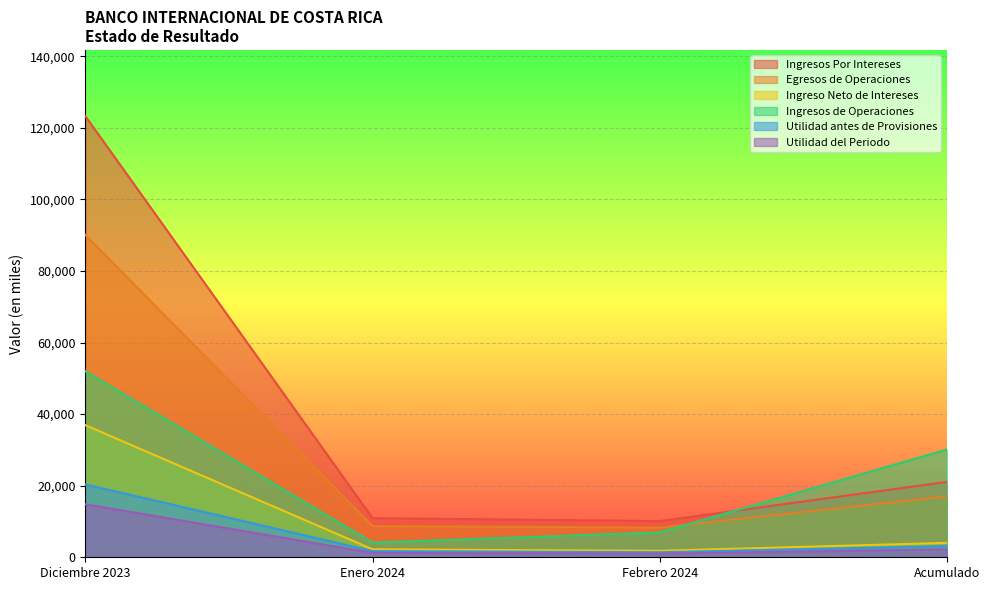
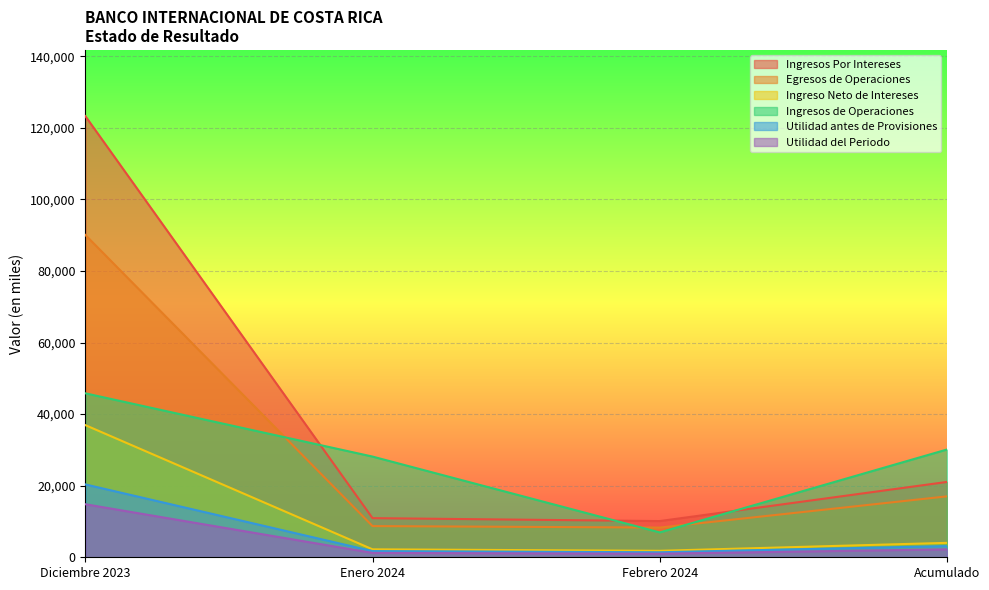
Ingresos de Operaciones, Diciembre 2023: 52,000 -> 46,000
Ingresos de Operaciones, Enero 2024: 4,000 -> 28,000
